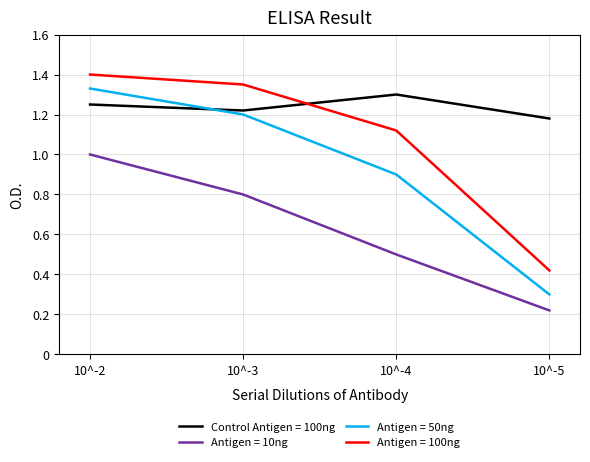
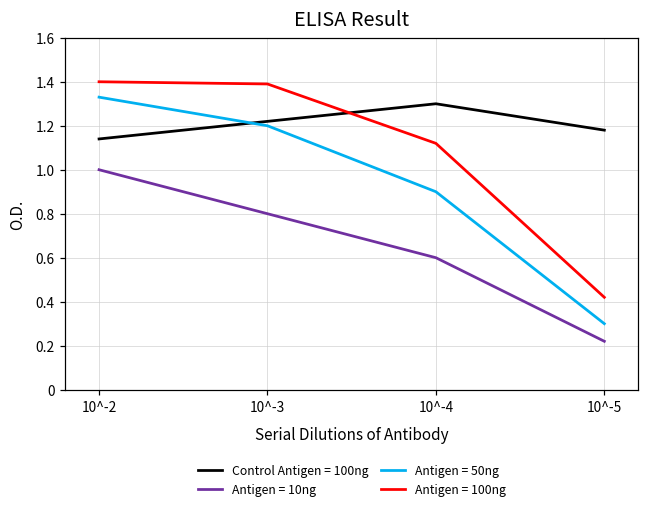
Control Antigen = 100ng, 10^-2: 1.25 -> 1.14
Antigen = 100ng, 10^-3: 1.35 -> 1.39
Antigen = 10ng, 10^-4: 0.5 -> 0.6
